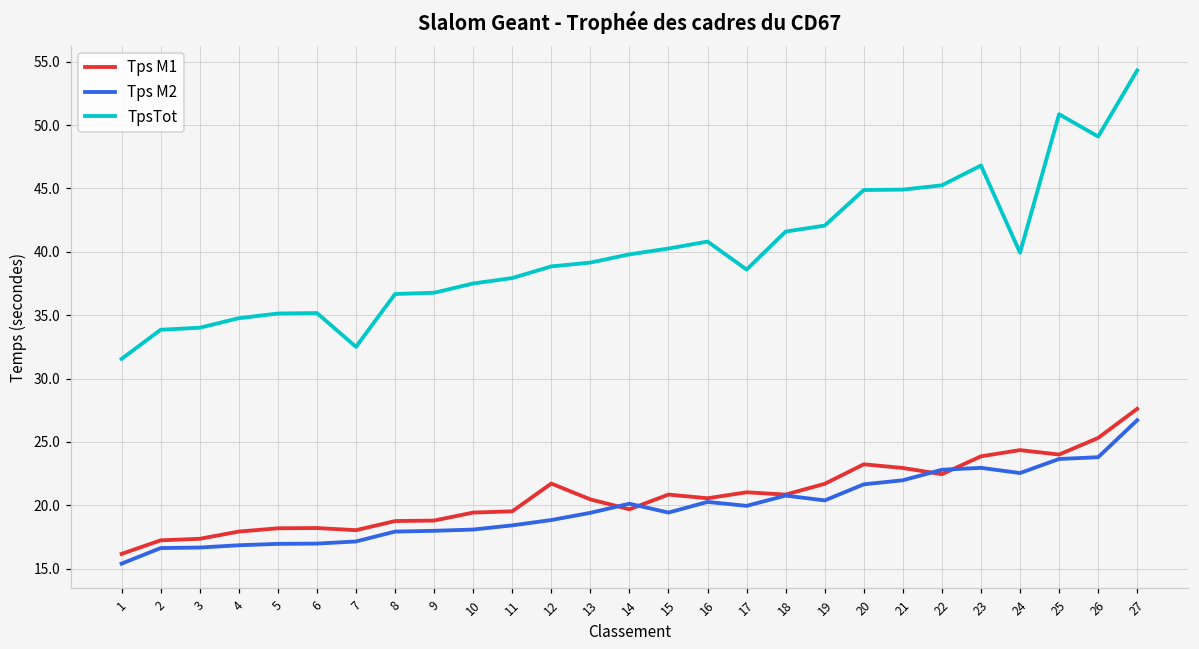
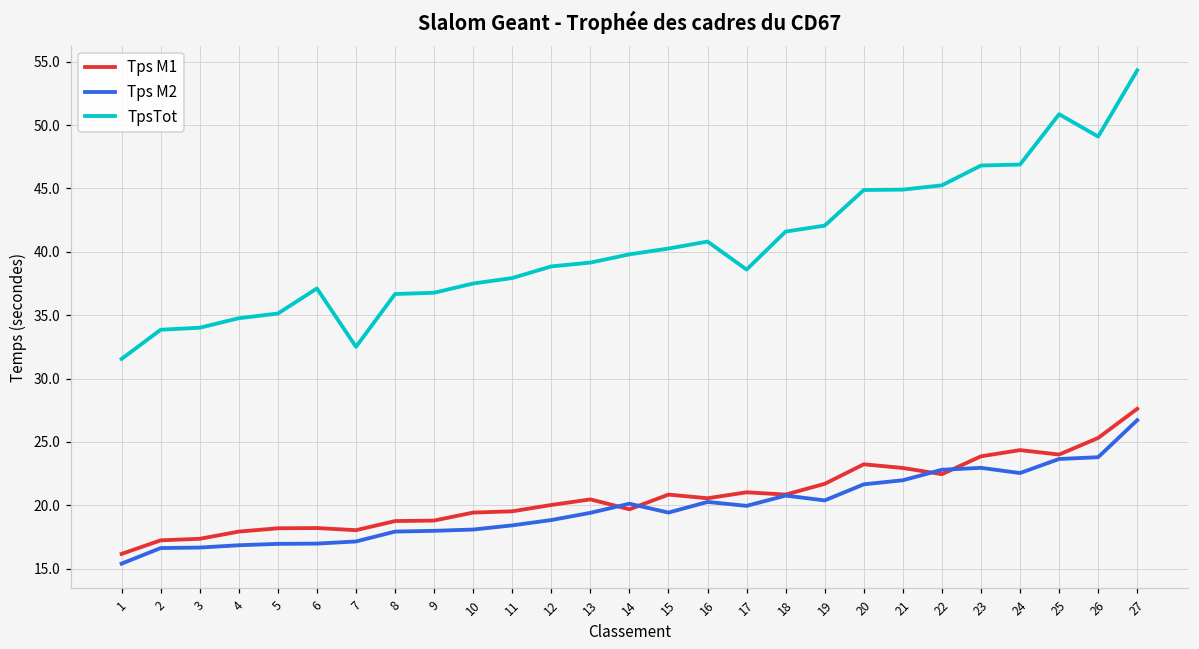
TpsTot, 6: 35.2 -> 37.1
Tps M1, 12: 21.7 -> 20.0
TpsTot, 24: 39.9 -> 46.9
